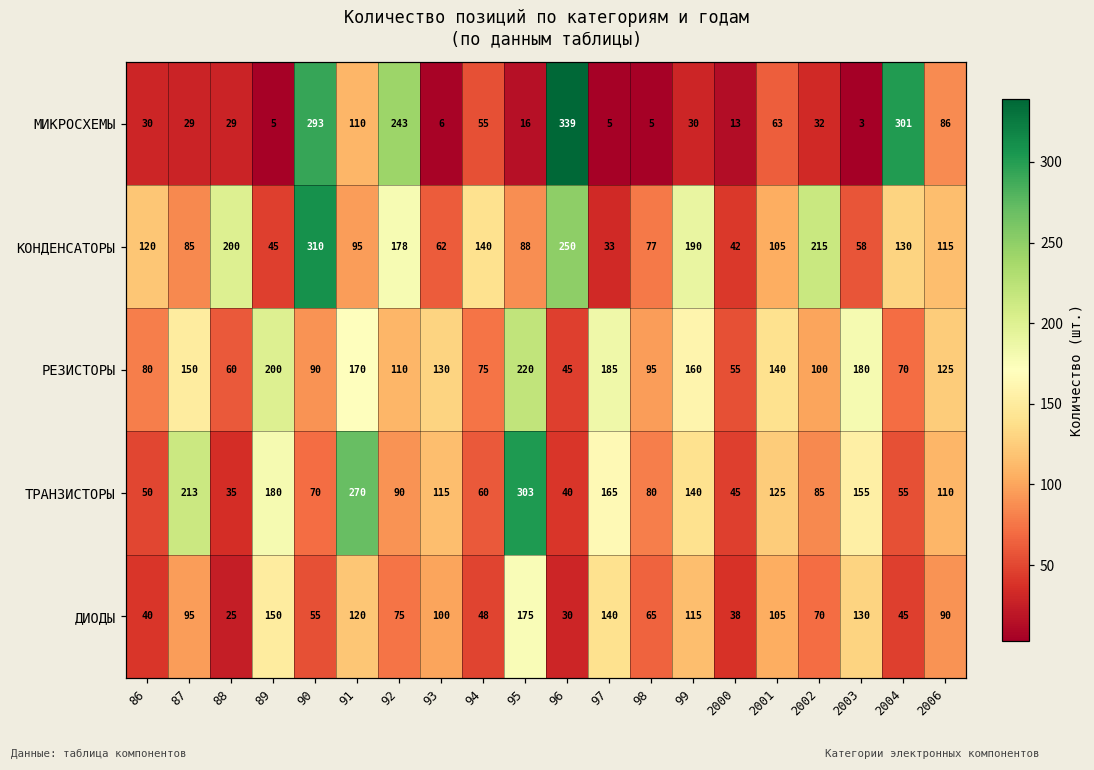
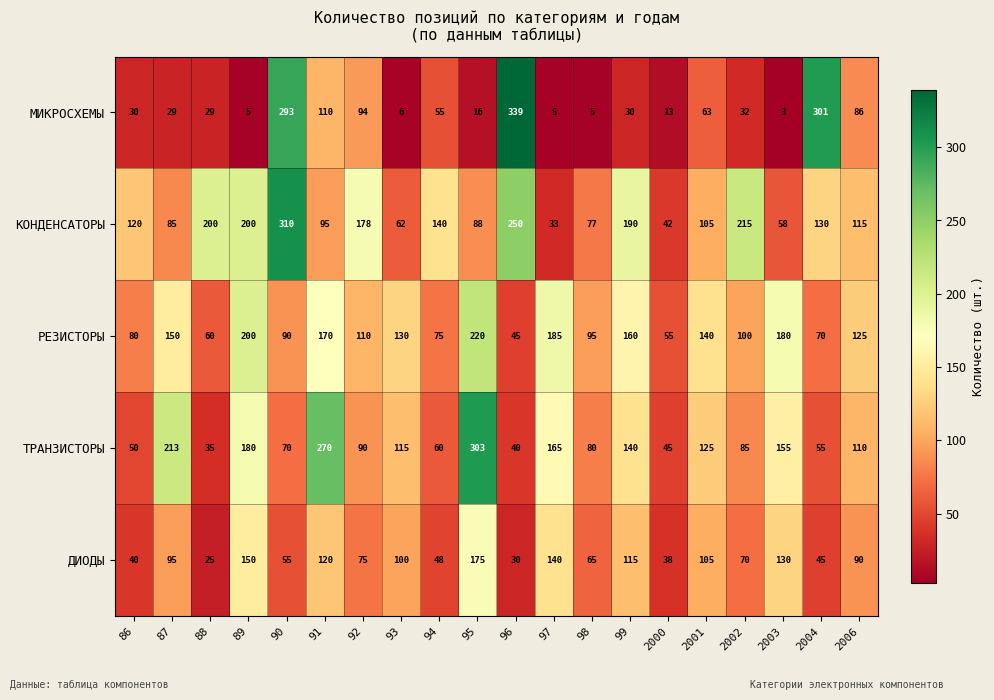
МИКРОСХЕМЫ, 92: 243 -> 94
КОНДЕНСАТОРЫ, 89: 45 -> 200
